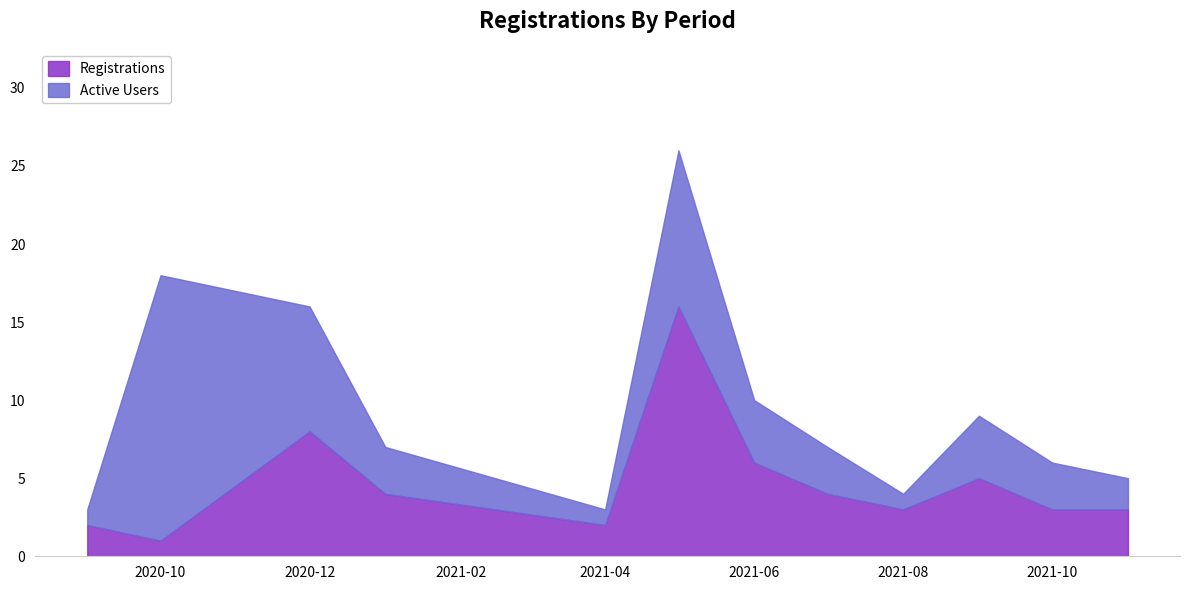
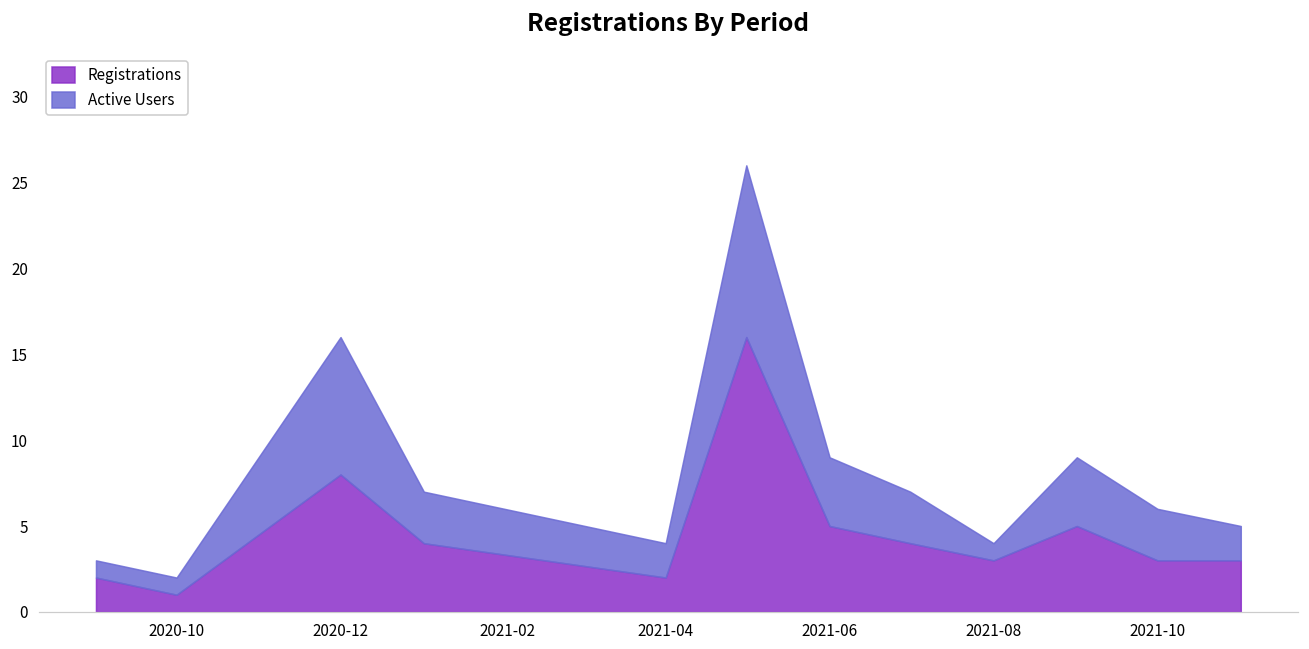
Active Users, 2020-10: 17 -> 1
Active Users, 2021-04: 1 -> 2
Registrations, 2021-06: 6 -> 5
